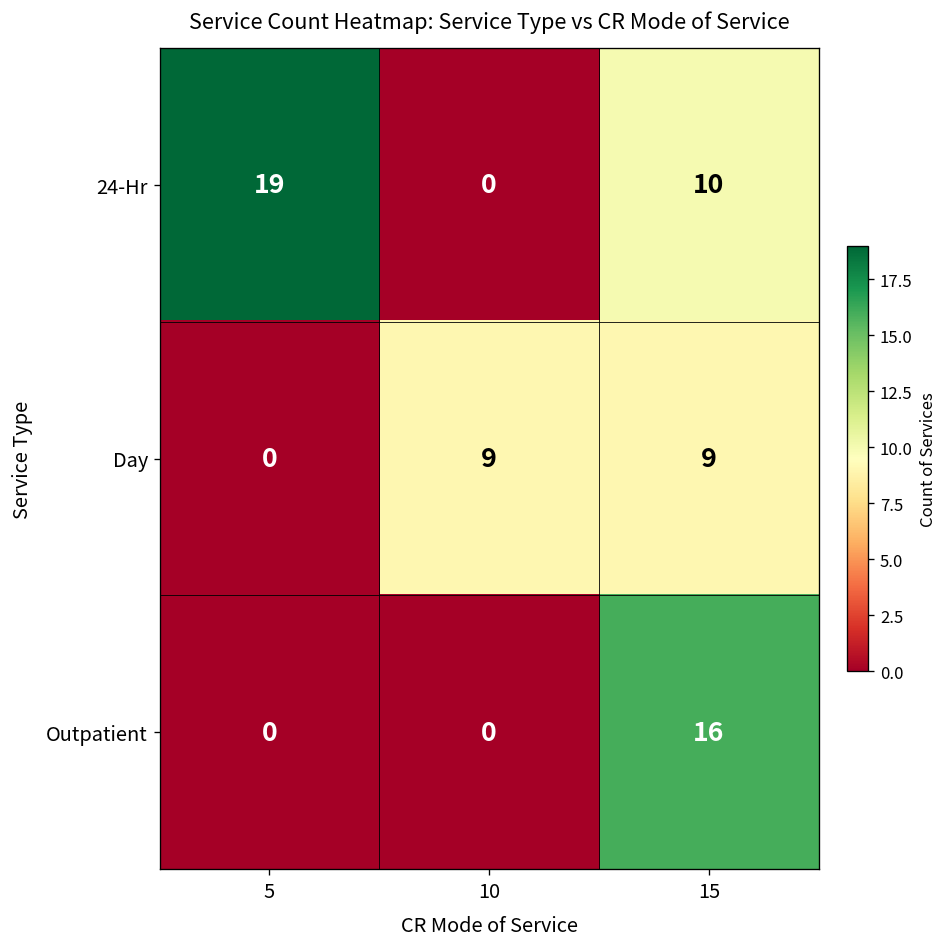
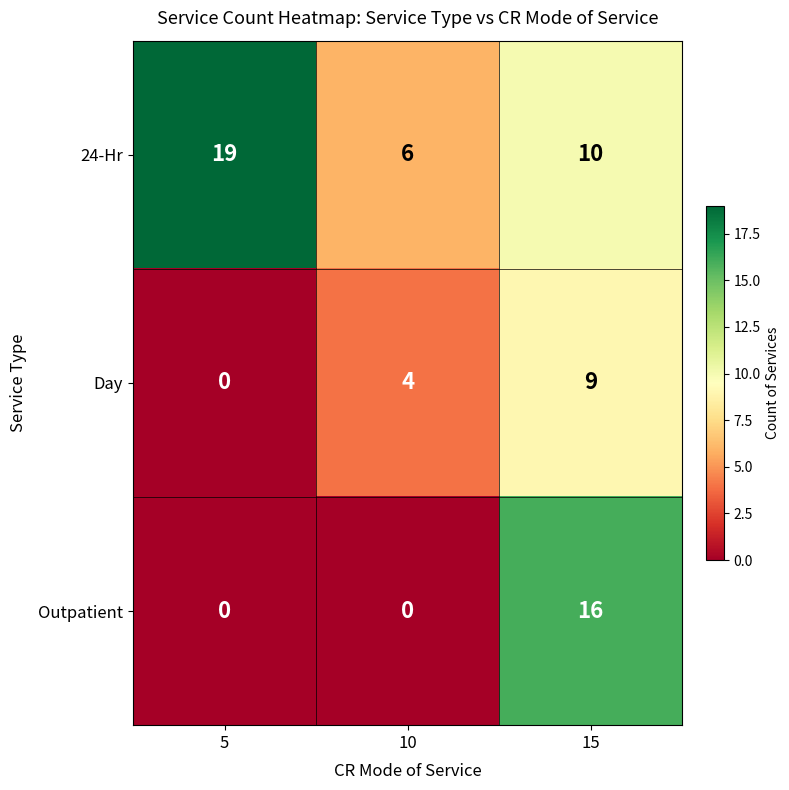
24-Hr, 10: 0 -> 6
Day, 10: 9 -> 4
